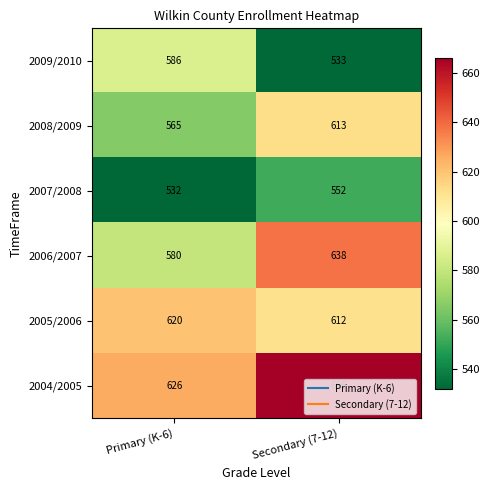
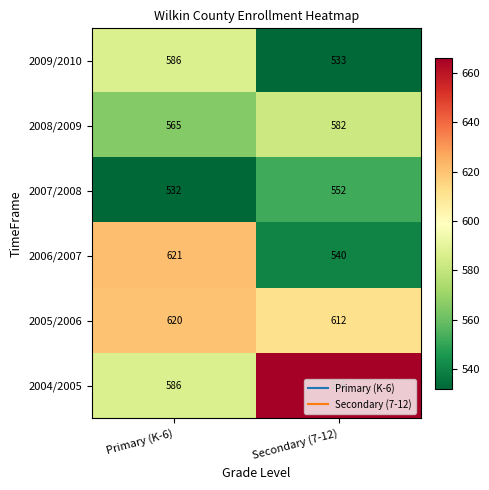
2008/2009, Secondary (7-12): 613 -> 582
2006/2007, Primary (K-6): 580 -> 621
2006/2007, Secondary (7-12): 638 -> 540
2004/2005, Primary (K-6): 626 -> 586
